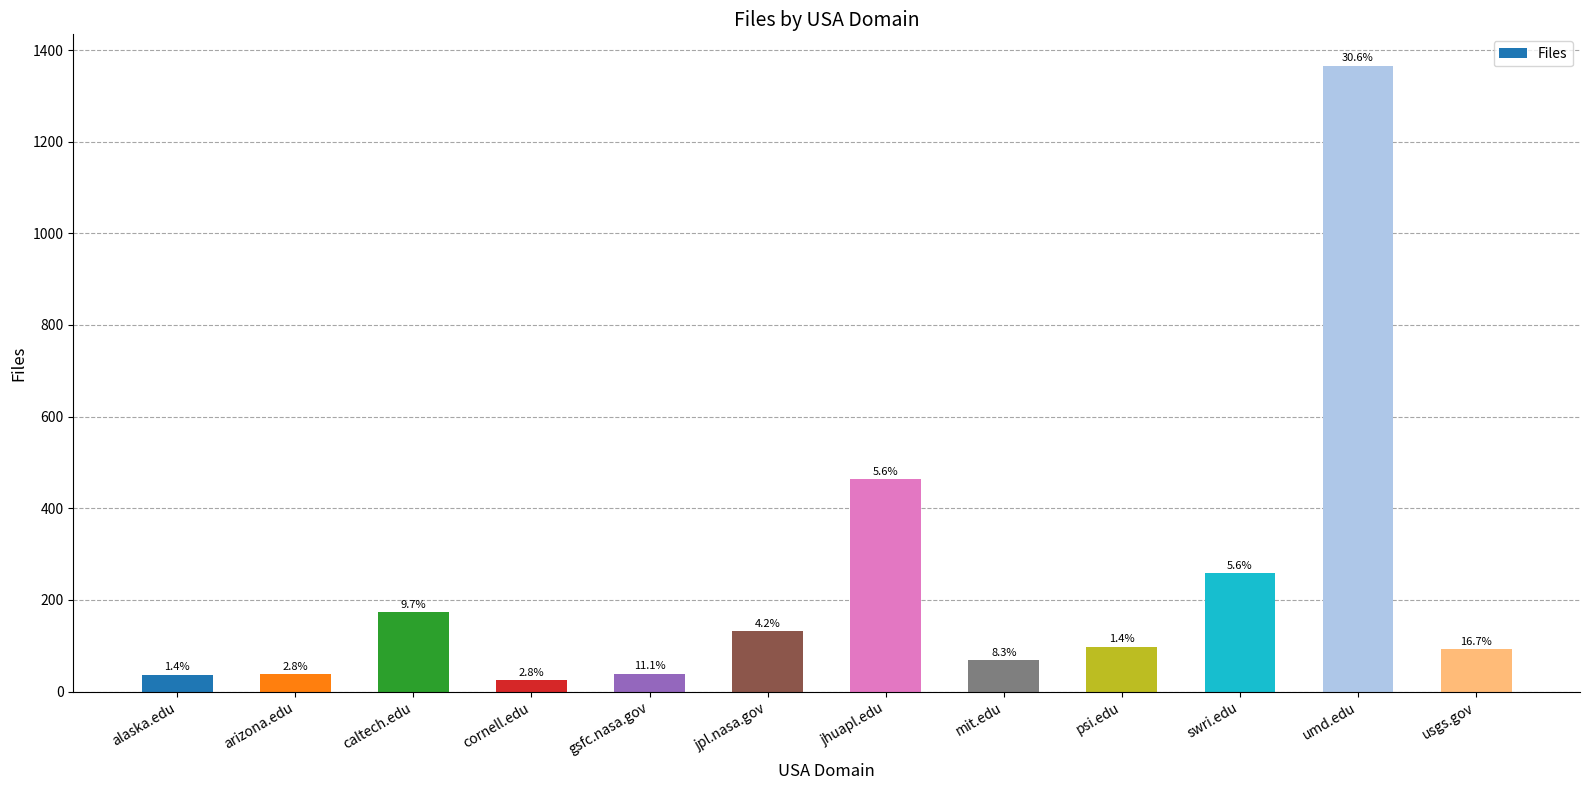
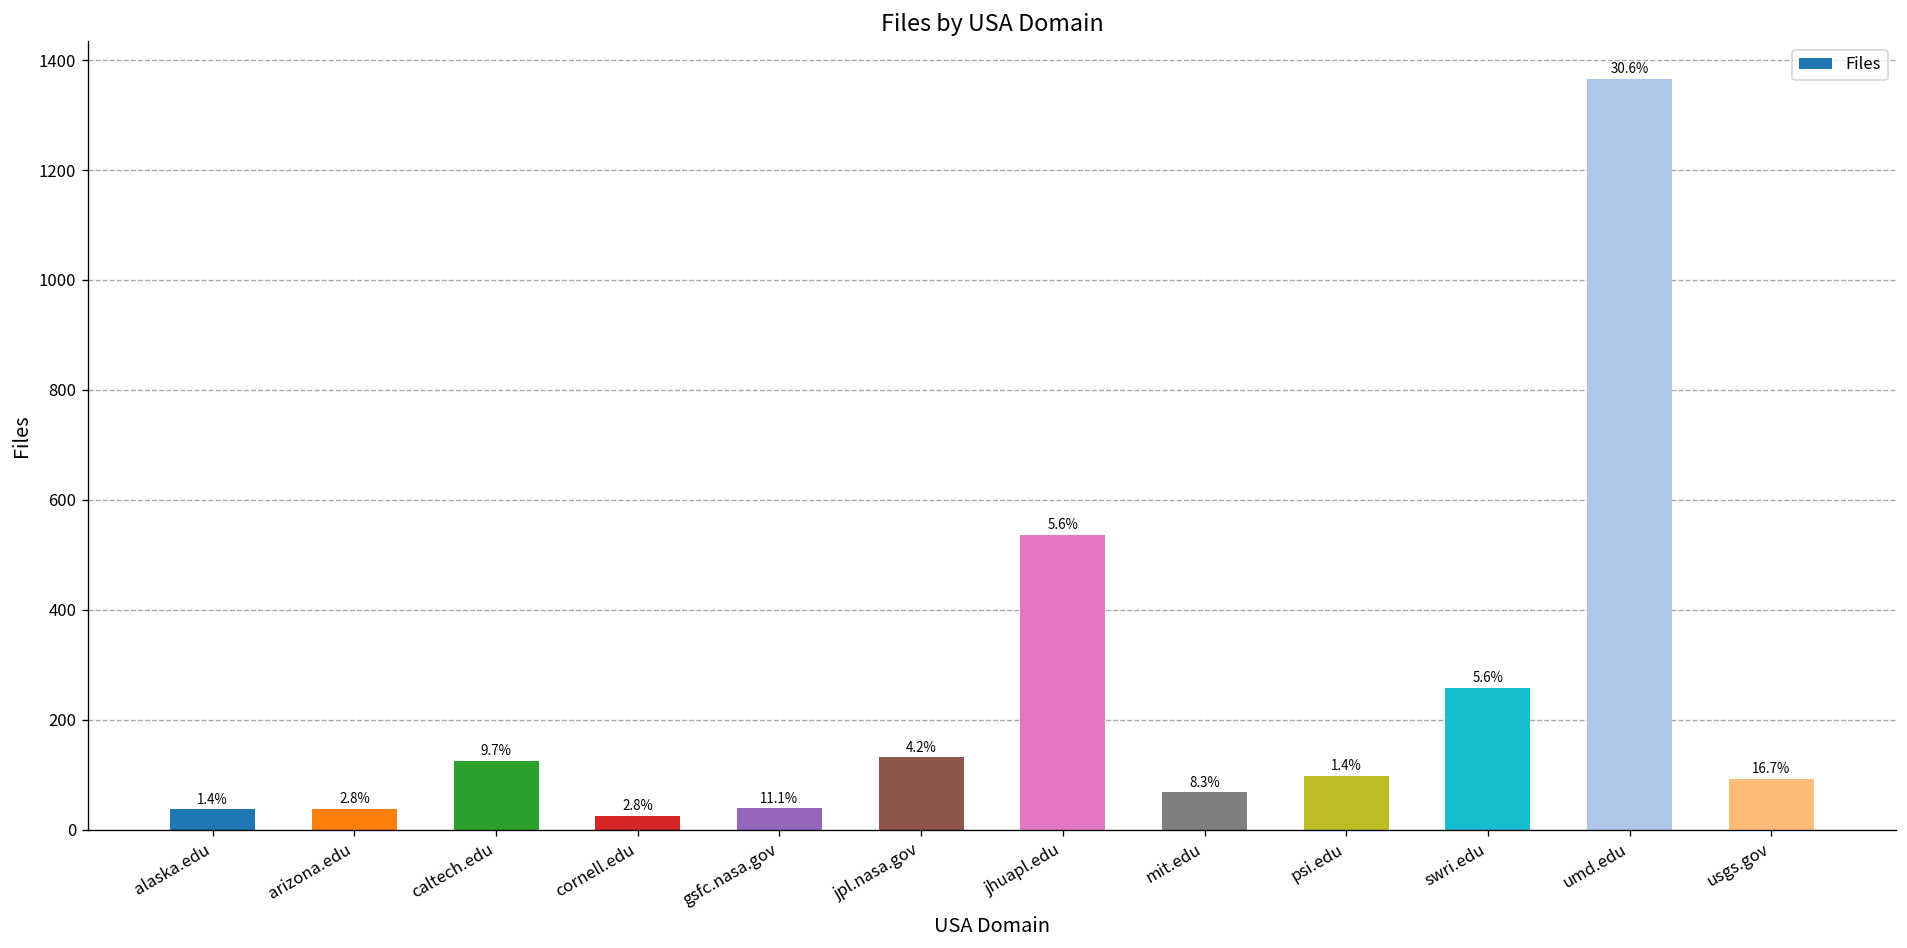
caltech.edu: 170 -> 130
jhuapl.edu: 460 -> 540
